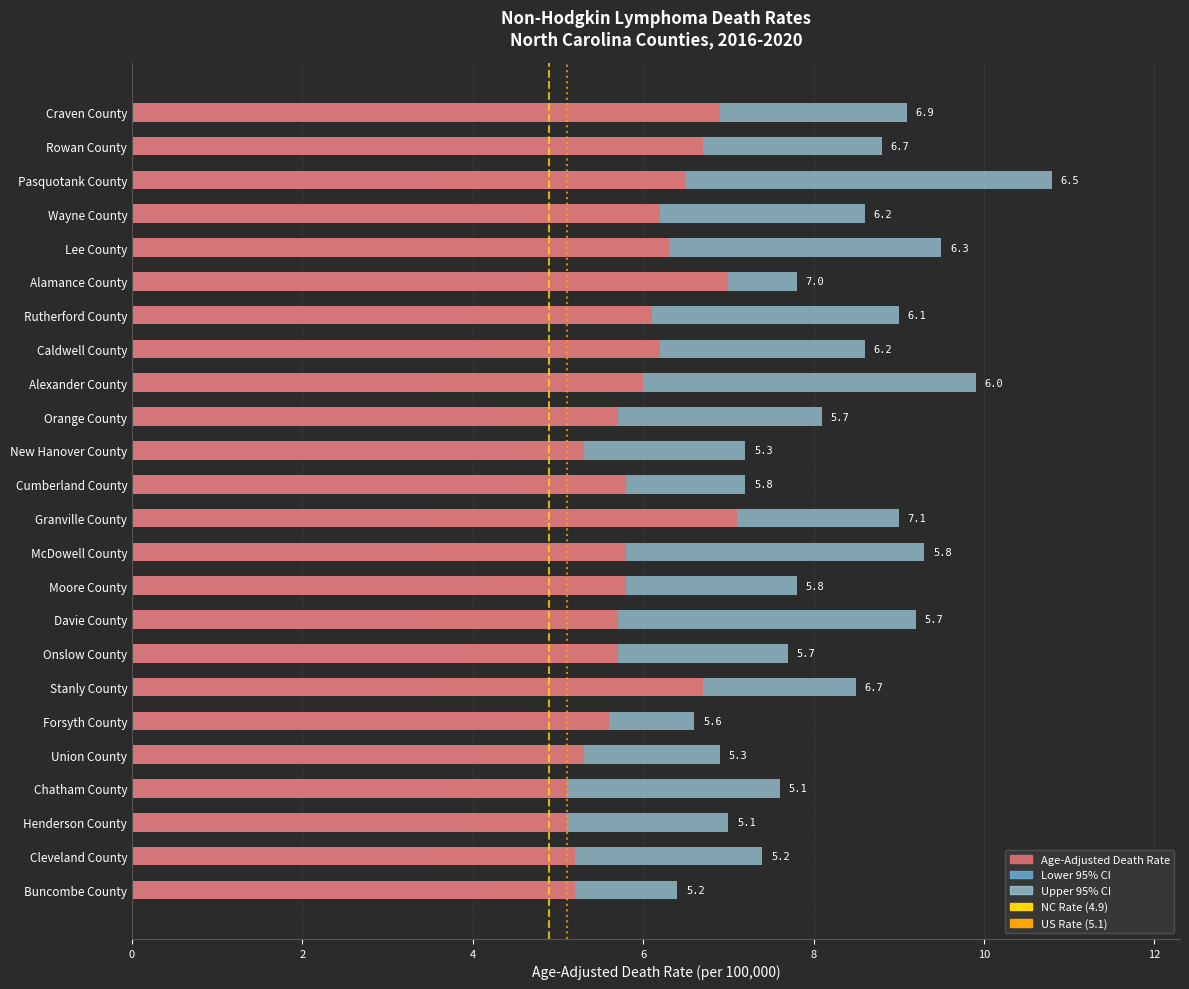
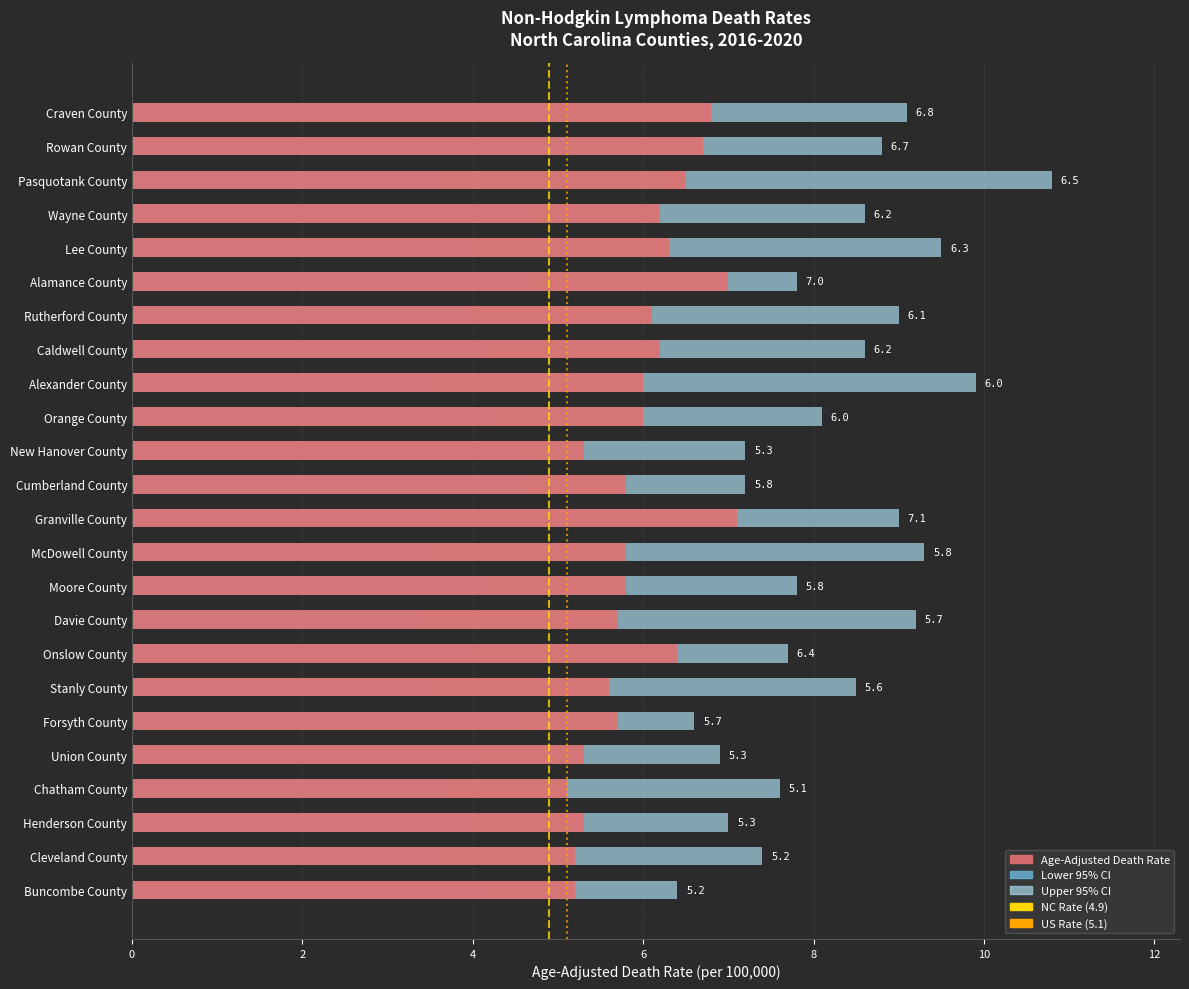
Age-Adjusted Death Rate, Craven County: 6.9 -> 6.8
Age-Adjusted Death Rate, Orange County: 5.7 -> 6.0
Age-Adjusted Death Rate, Onslow County: 5.7 -> 6.4
Age-Adjusted Death Rate, Stanly County: 6.7 -> 5.6
Age-Adjusted Death Rate, Forsyth County: 5.6 -> 5.7
Age-Adjusted Death Rate, Henderson County: 5.1 -> 5.3
